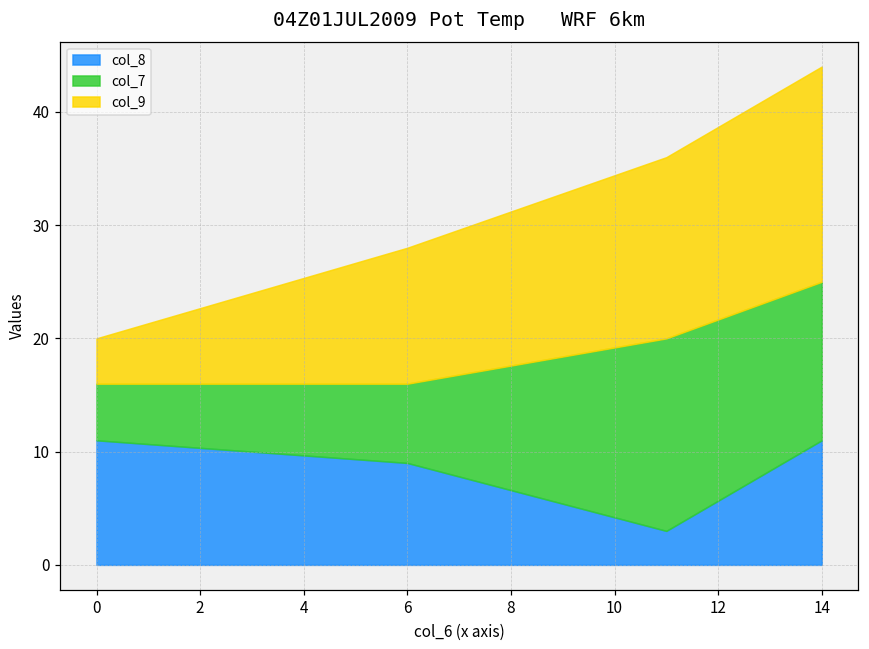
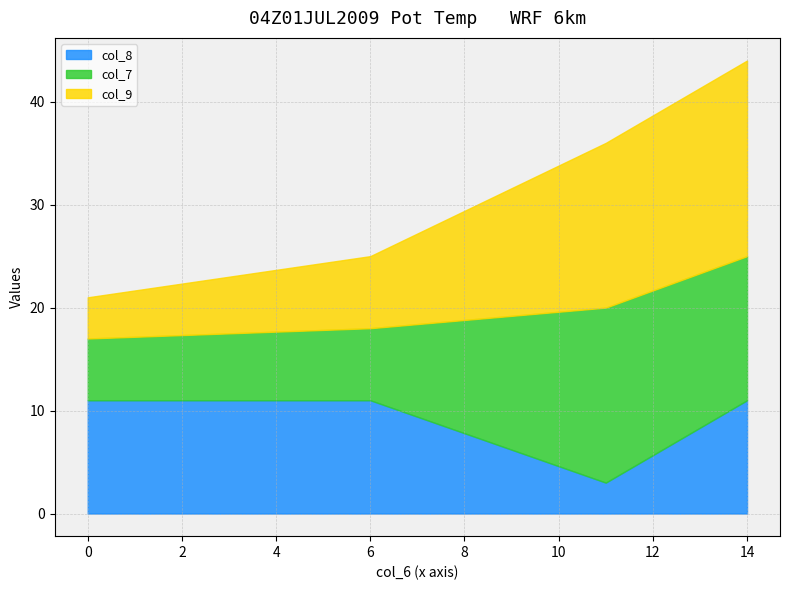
col_7, 0: 5 -> 6
col_8, 6: 9 -> 11
col_9, 6: 12 -> 7
